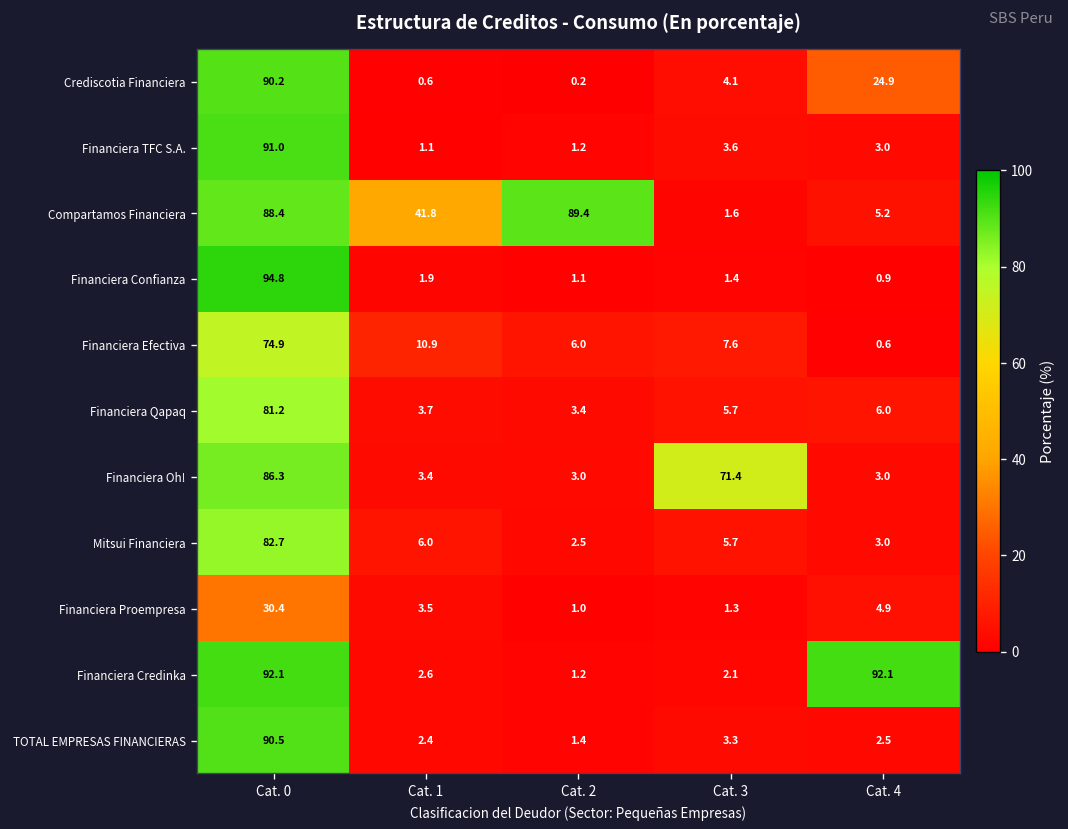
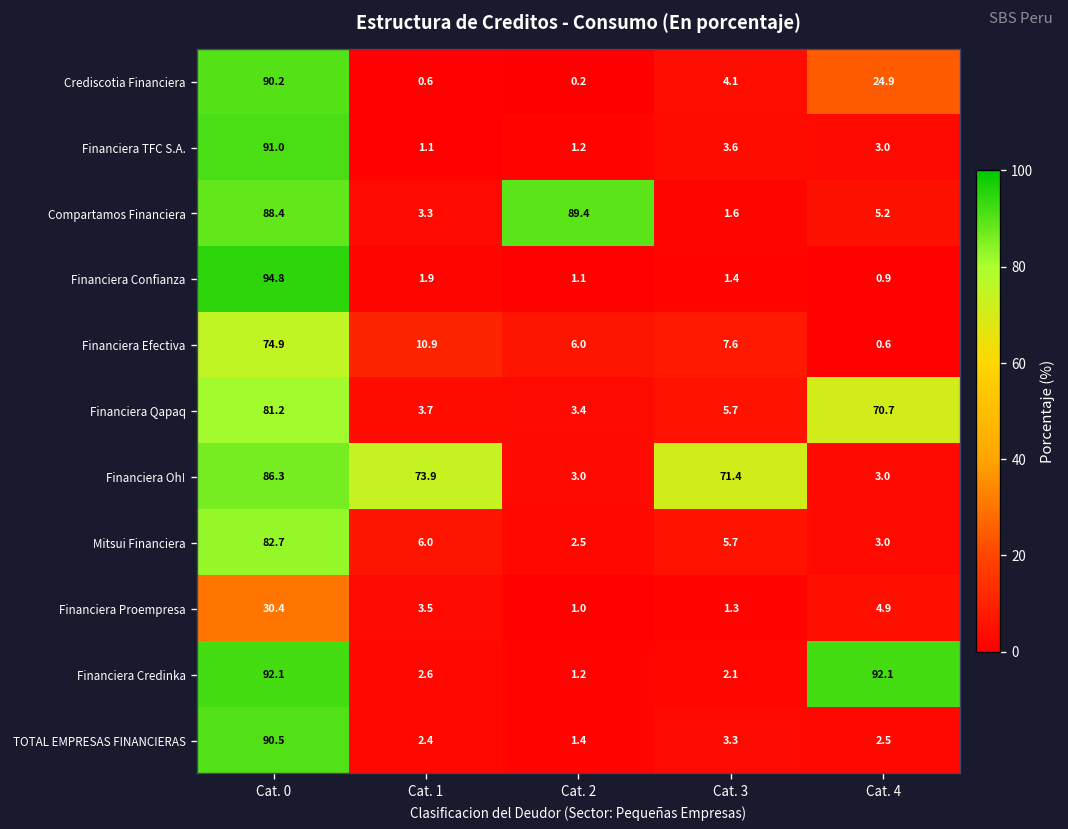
Compartamos Financiera, Cat. 1: 41.8 -> 3.3
Financiera Qapaq, Cat. 4: 6.0 -> 70.7
Financiera Oh!, Cat. 1: 3.4 -> 73.9
